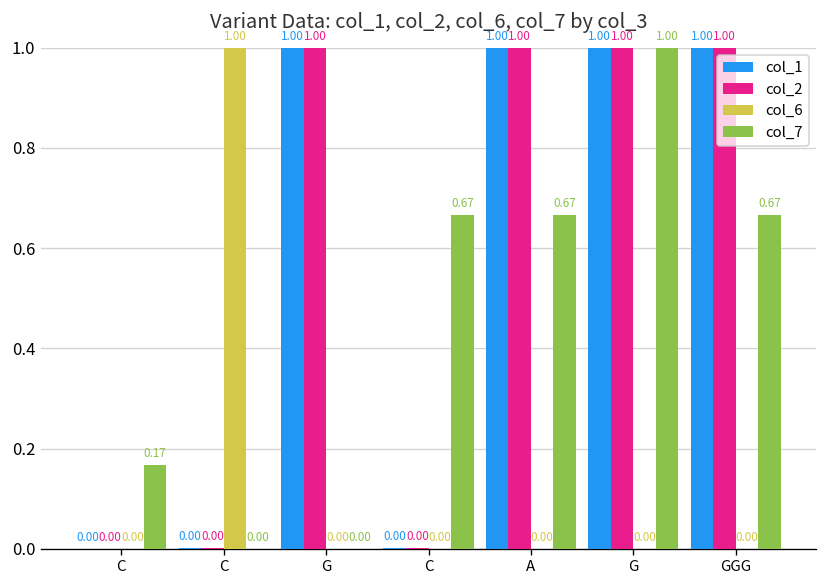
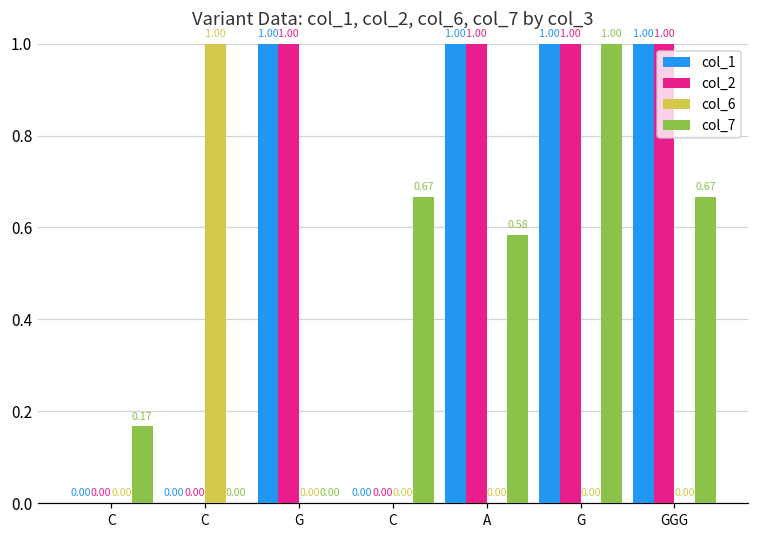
col_7, A: 0.67 -> 0.58
